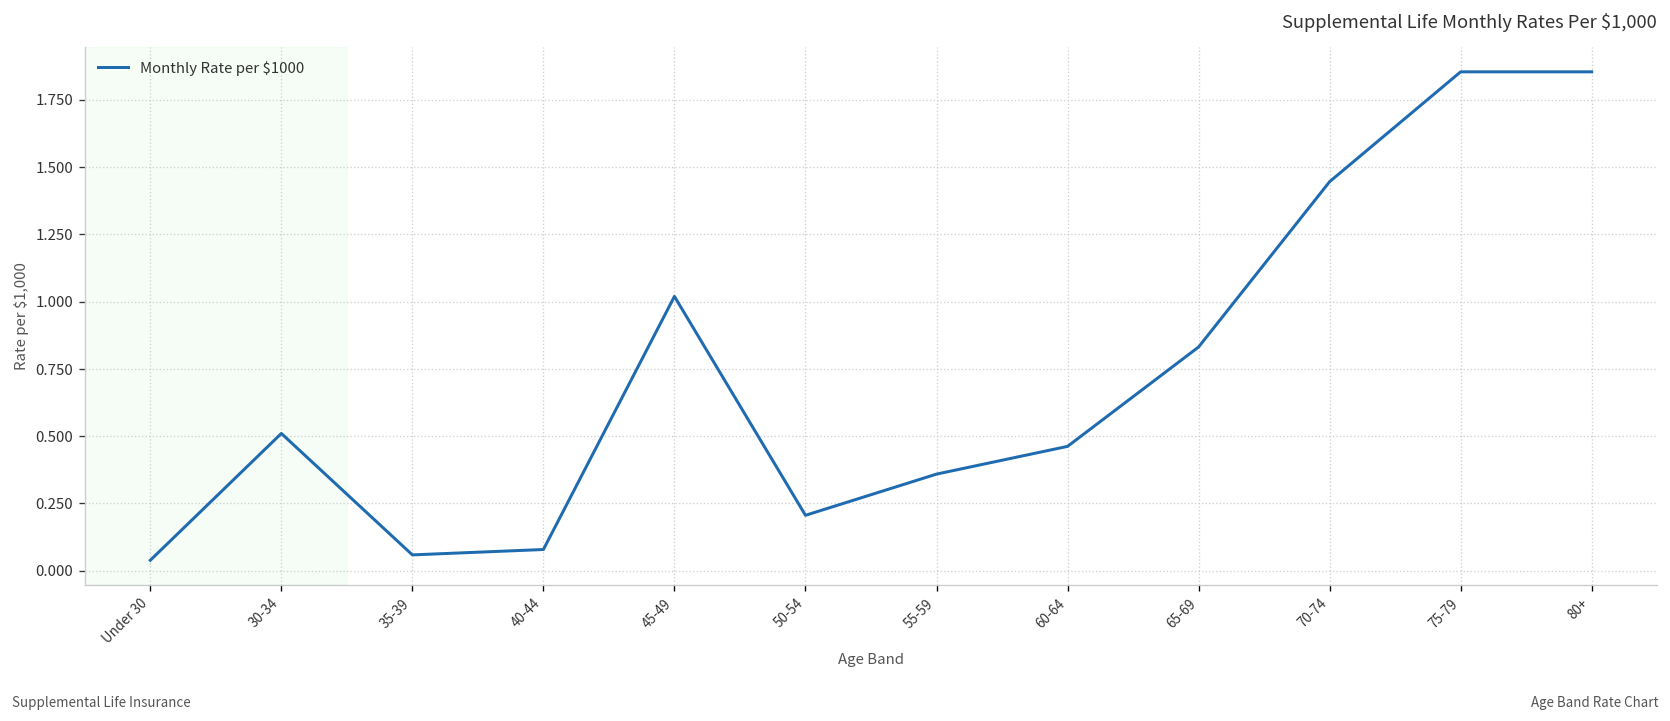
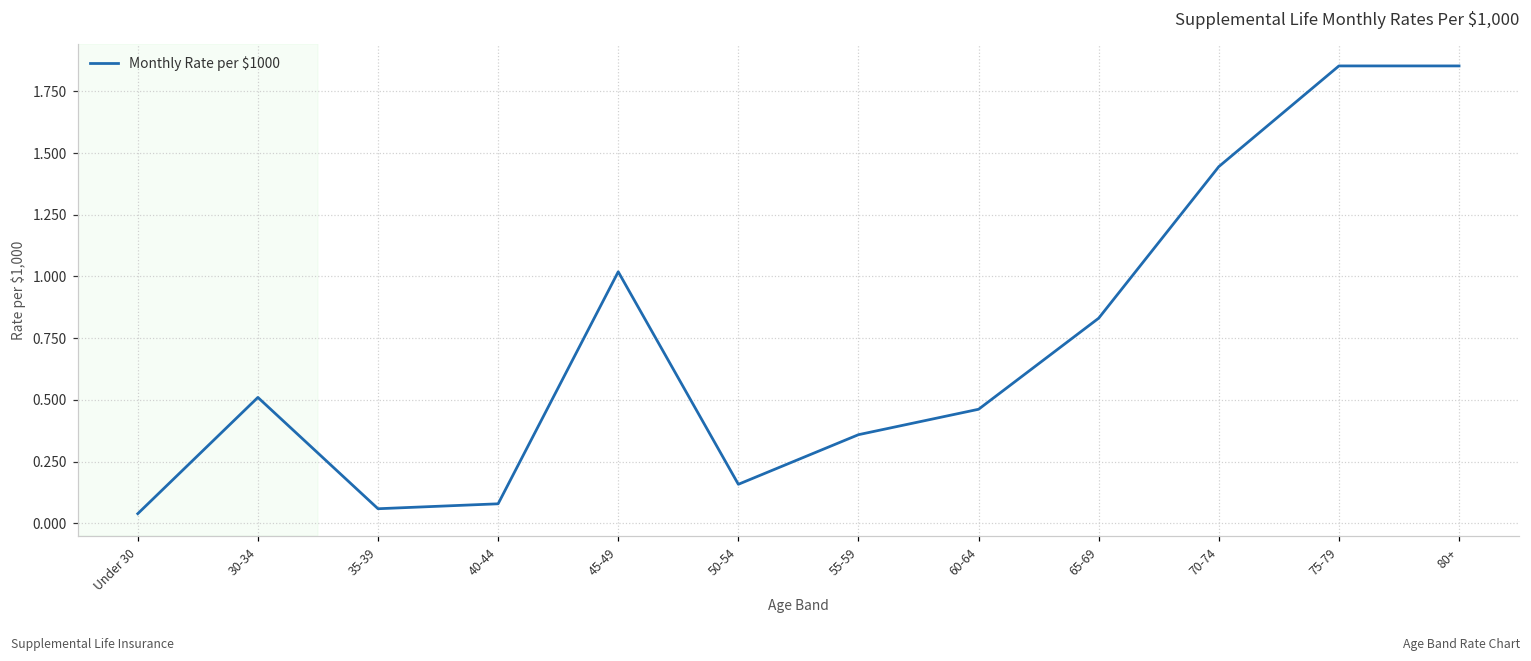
50-54: 0.21 -> 0.16
